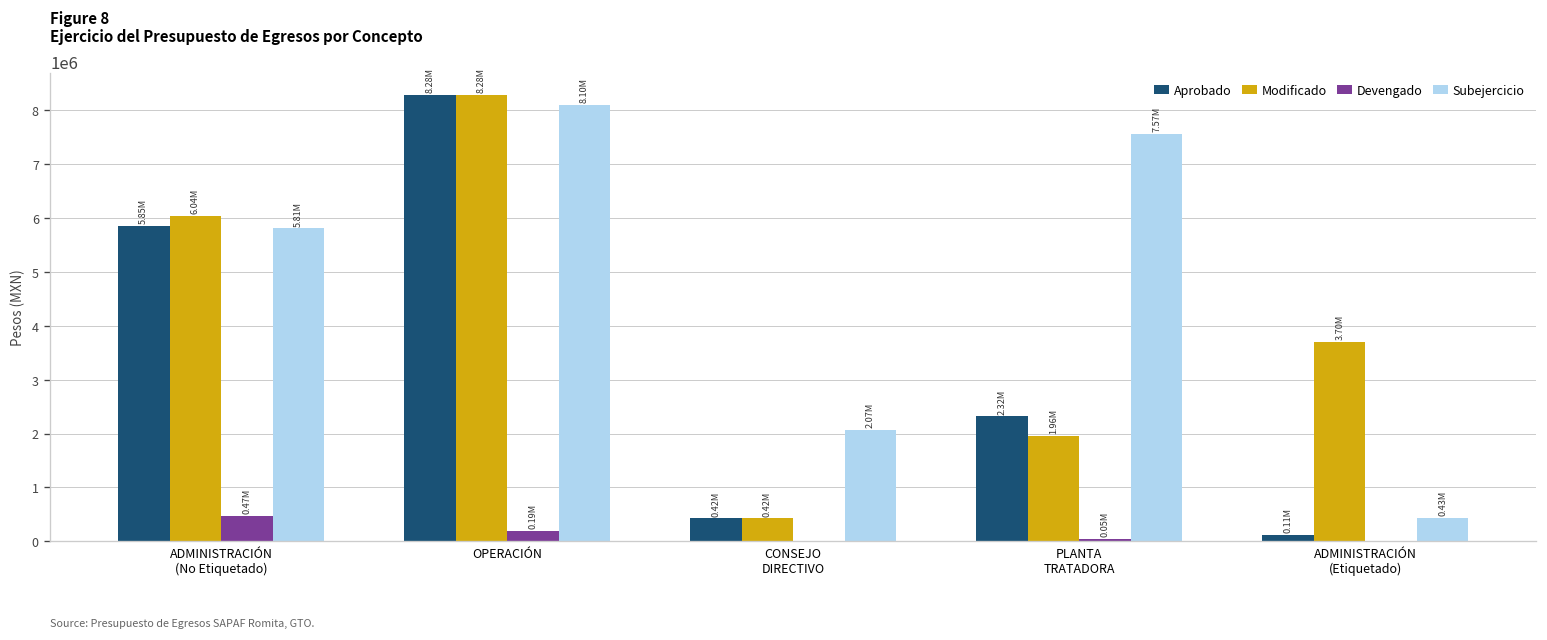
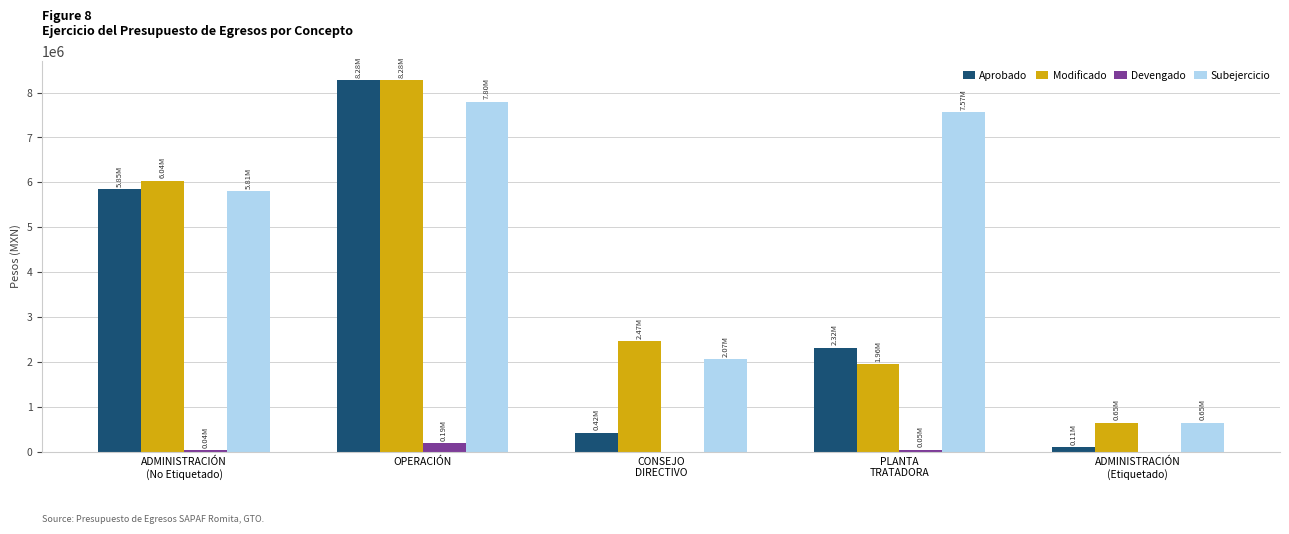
Devengado, ADMINISTRACIÓN (No Etiquetado): 0.47M -> 0.04M
Subejercicio, OPERACIÓN: 8.10M -> 7.80M
Modificado, CONSEJO DIRECTIVO: 0.42M -> 2.47M
Modificado, ADMINISTRACIÓN (Etiquetado): 3.70M -> 0.65M
Subejercicio, ADMINISTRACIÓN (Etiquetado): 0.43M -> 0.65M
